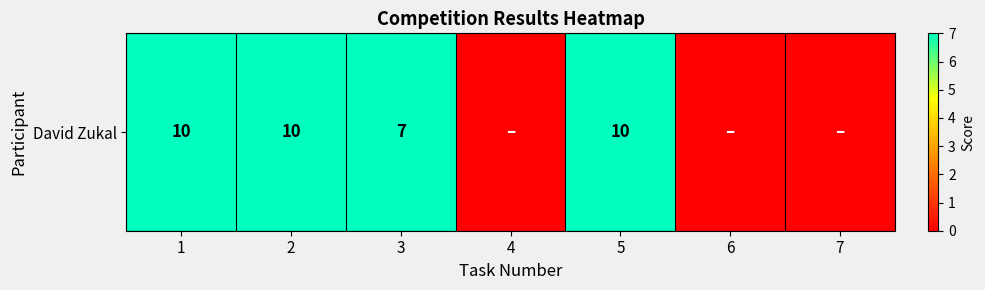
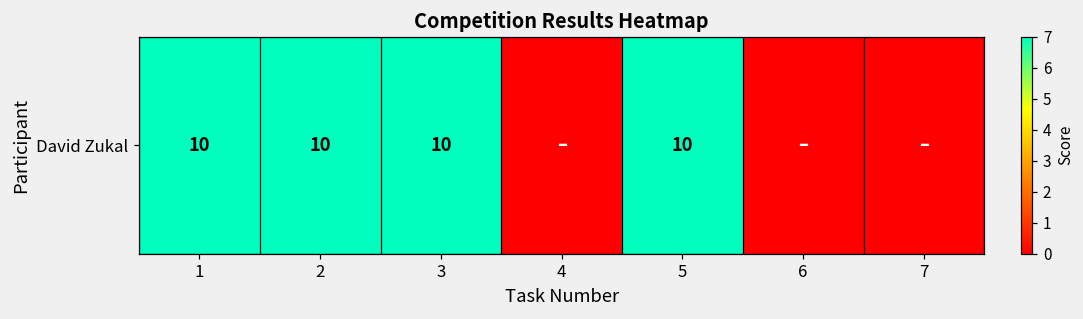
David Zukal, 3: 7 -> 10
